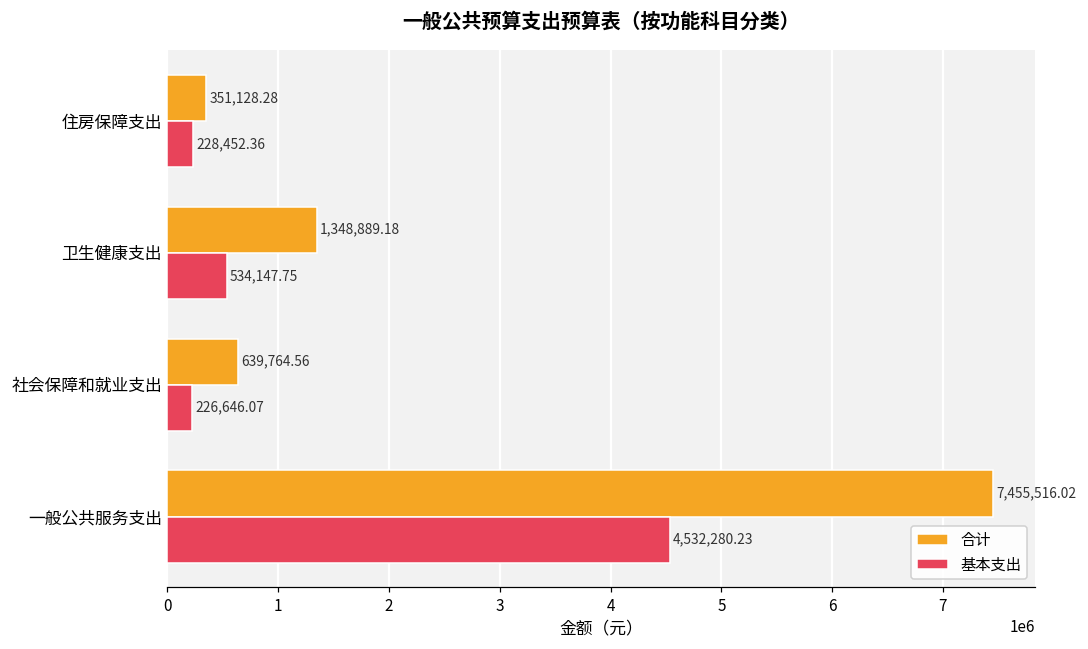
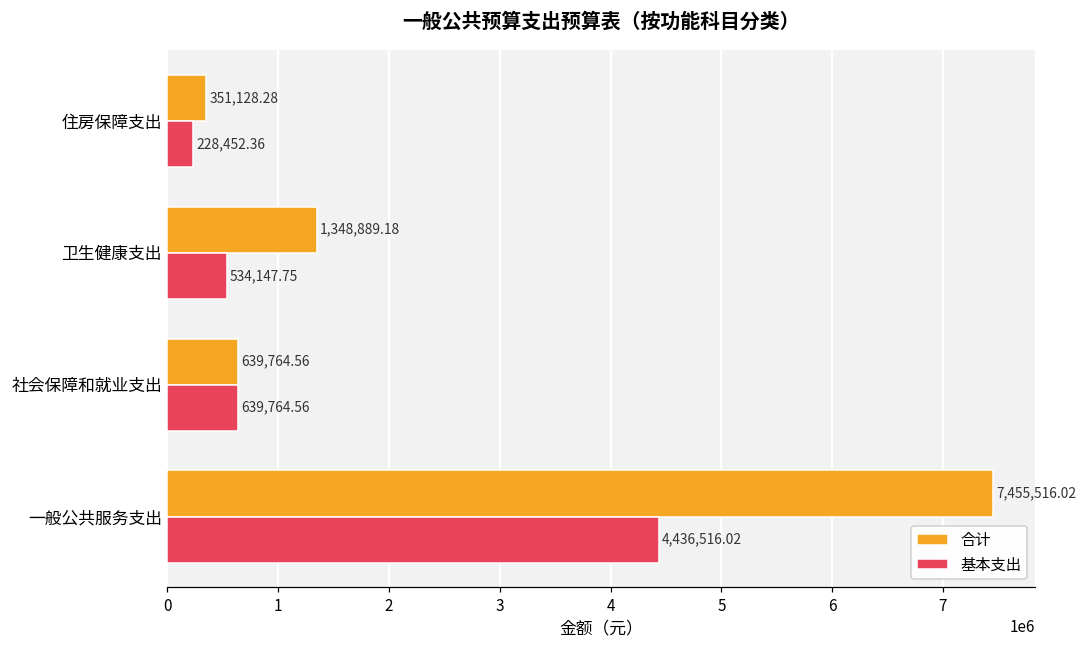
基本支出, 社会保障和就业支出: 226,646.07 -> 639,764.56
基本支出, 一般公共服务支出: 4,532,280.23 -> 4,436,516.02
